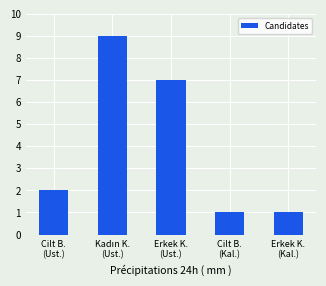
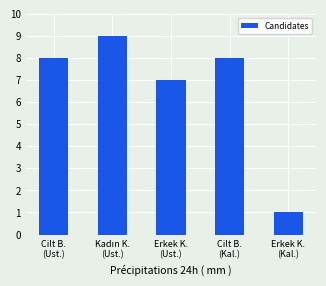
Cilt B. (Ust.): 2 -> 8
Cilt B. (Kal.): 1 -> 8
